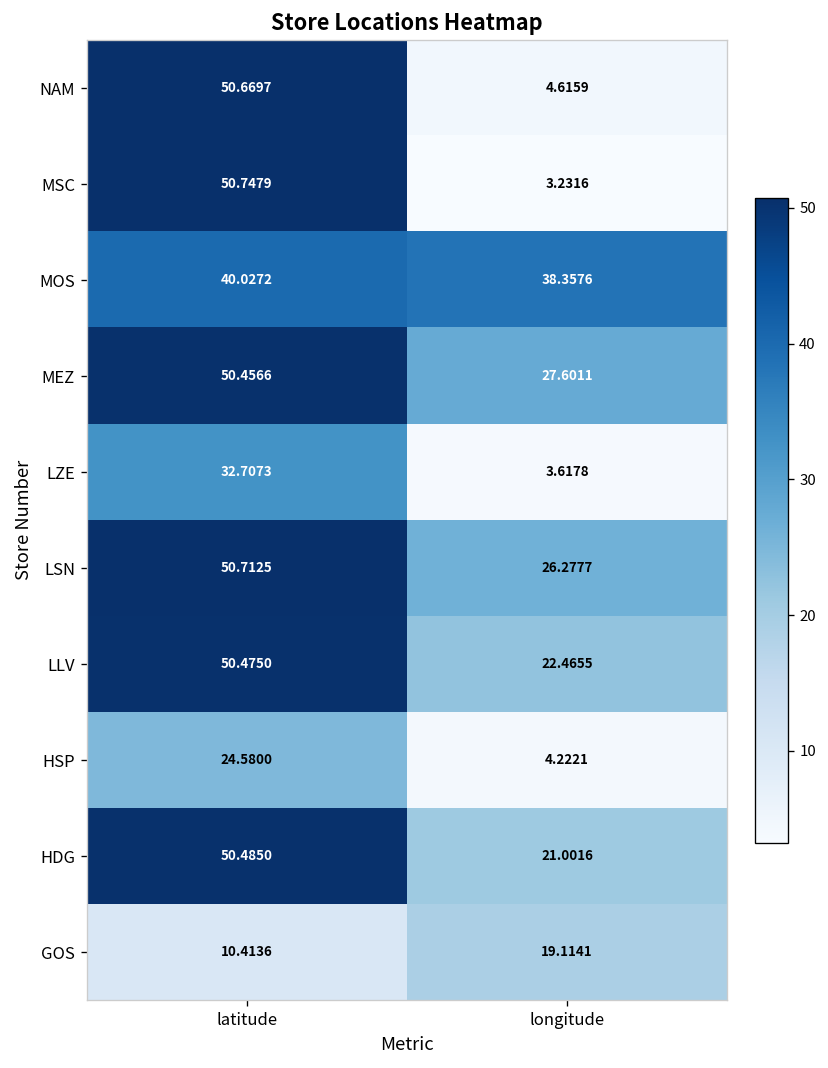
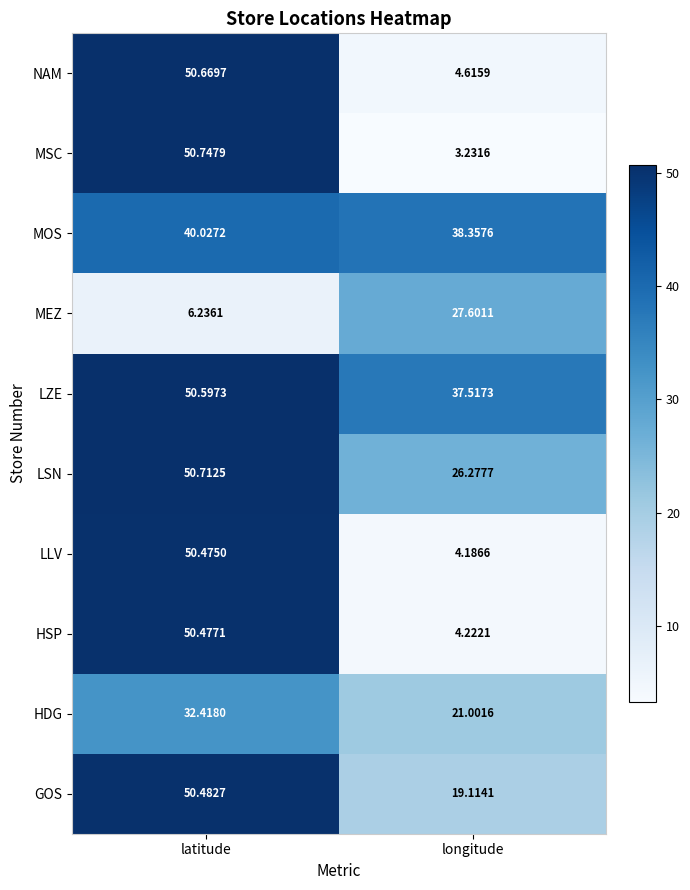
MEZ, latitude: 50.4566 -> 6.2361
LZE, latitude: 32.7073 -> 50.5973
LZE, longitude: 3.6178 -> 37.5173
LLV, longitude: 22.4655 -> 4.1866
HSP, latitude: 24.5800 -> 50.4771
HDG, latitude: 50.4850 -> 32.4180
GOS, latitude: 10.4136 -> 50.4827
